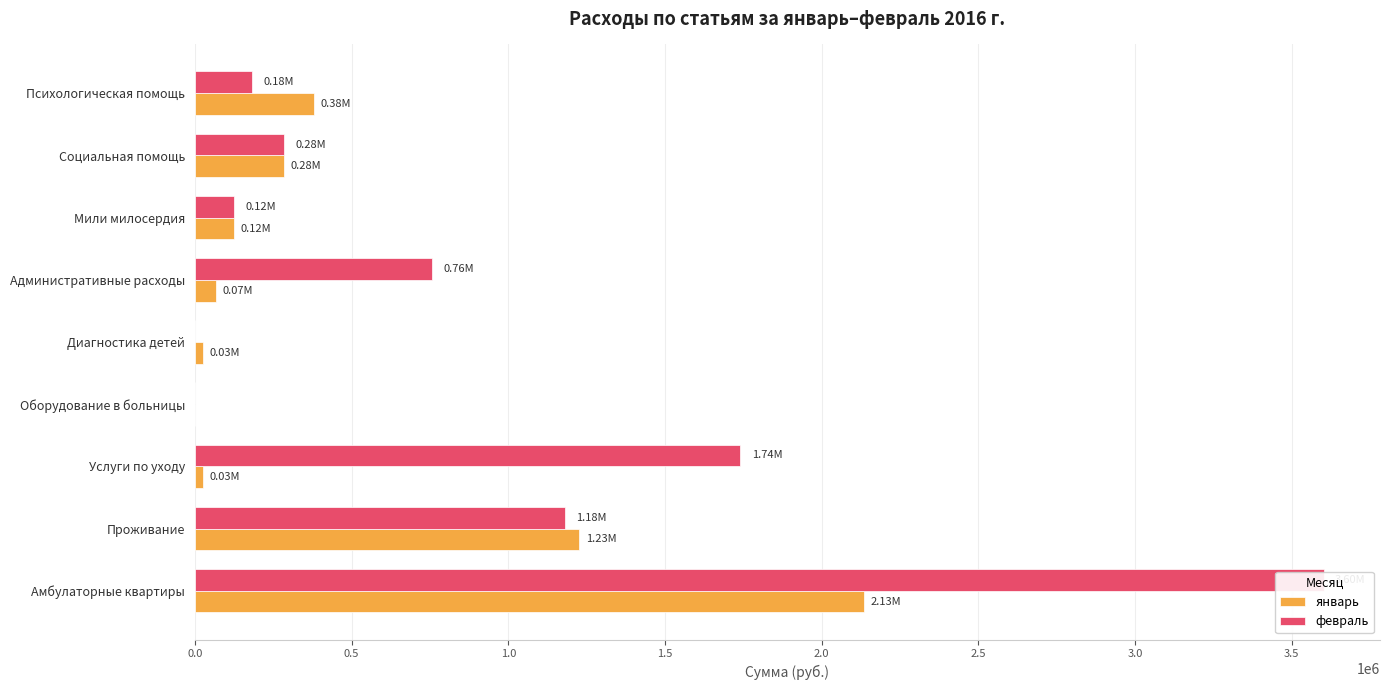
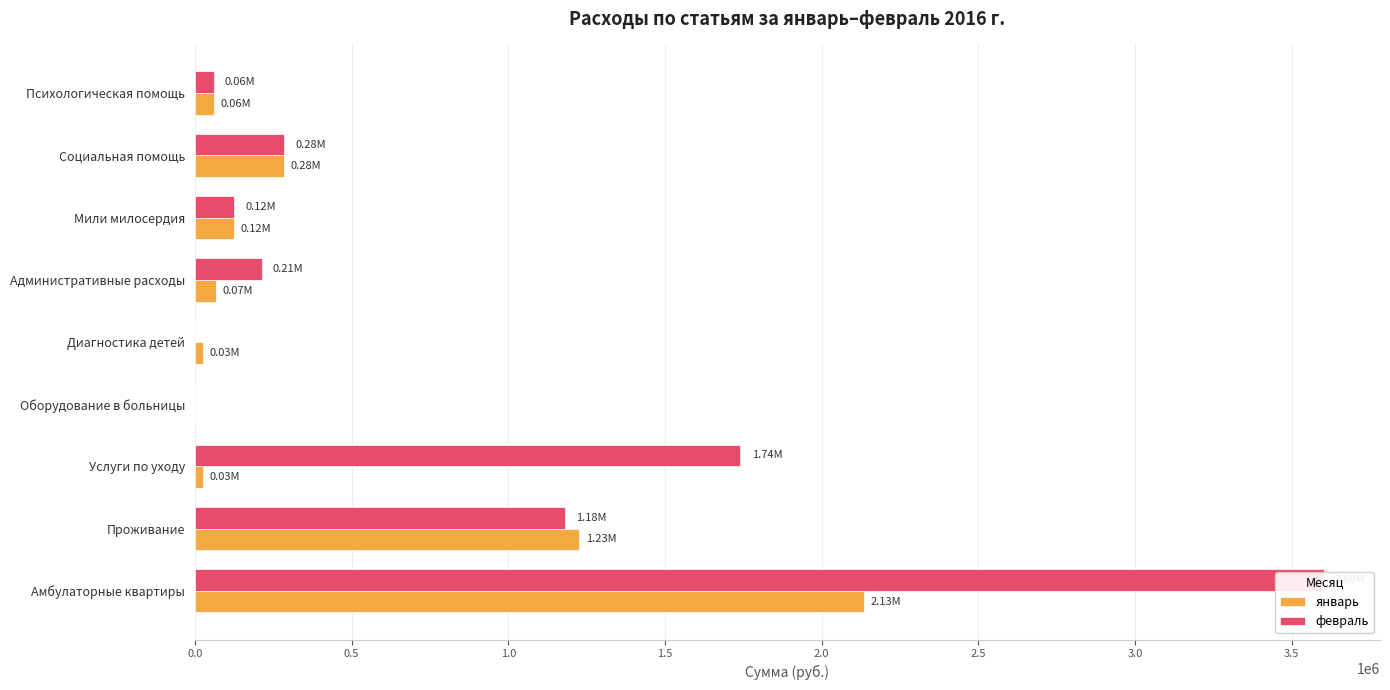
февраль, Психологическая помощь: 0.18M -> 0.06M
январь, Психологическая помощь: 0.38M -> 0.06M
февраль, Административные расходы: 0.76M -> 0.21M
